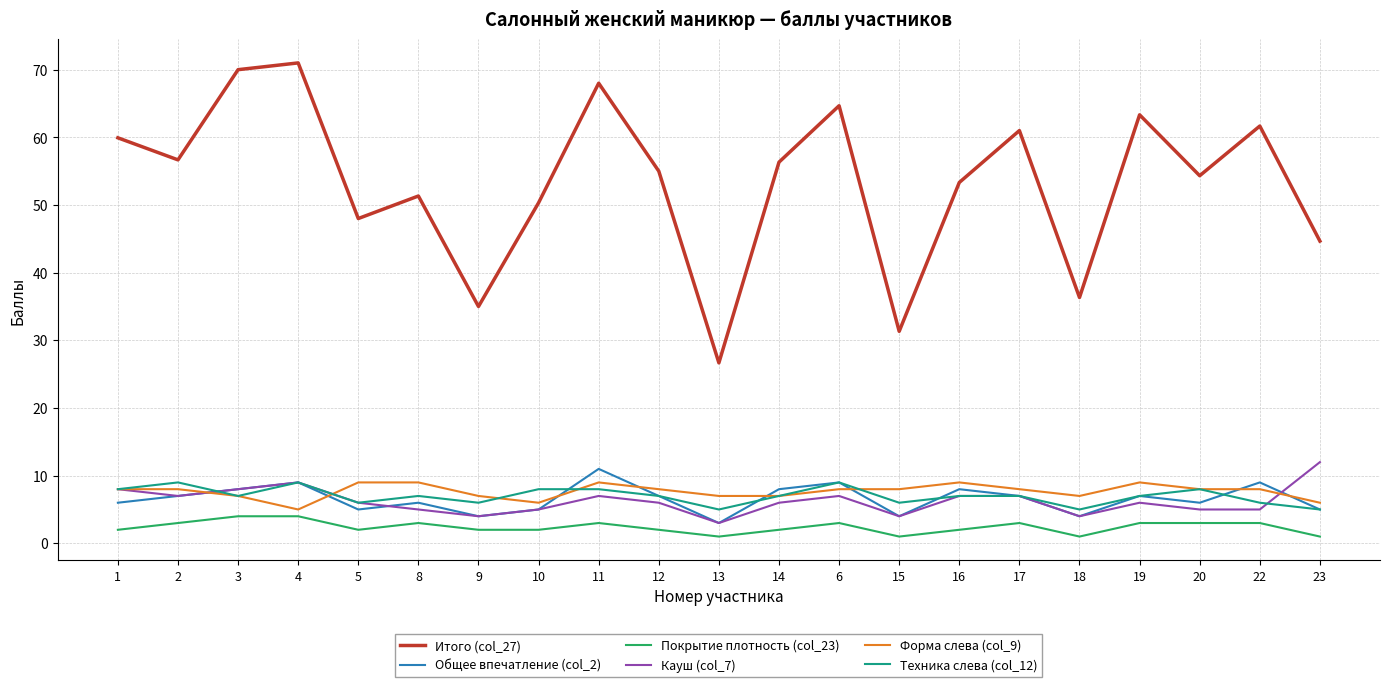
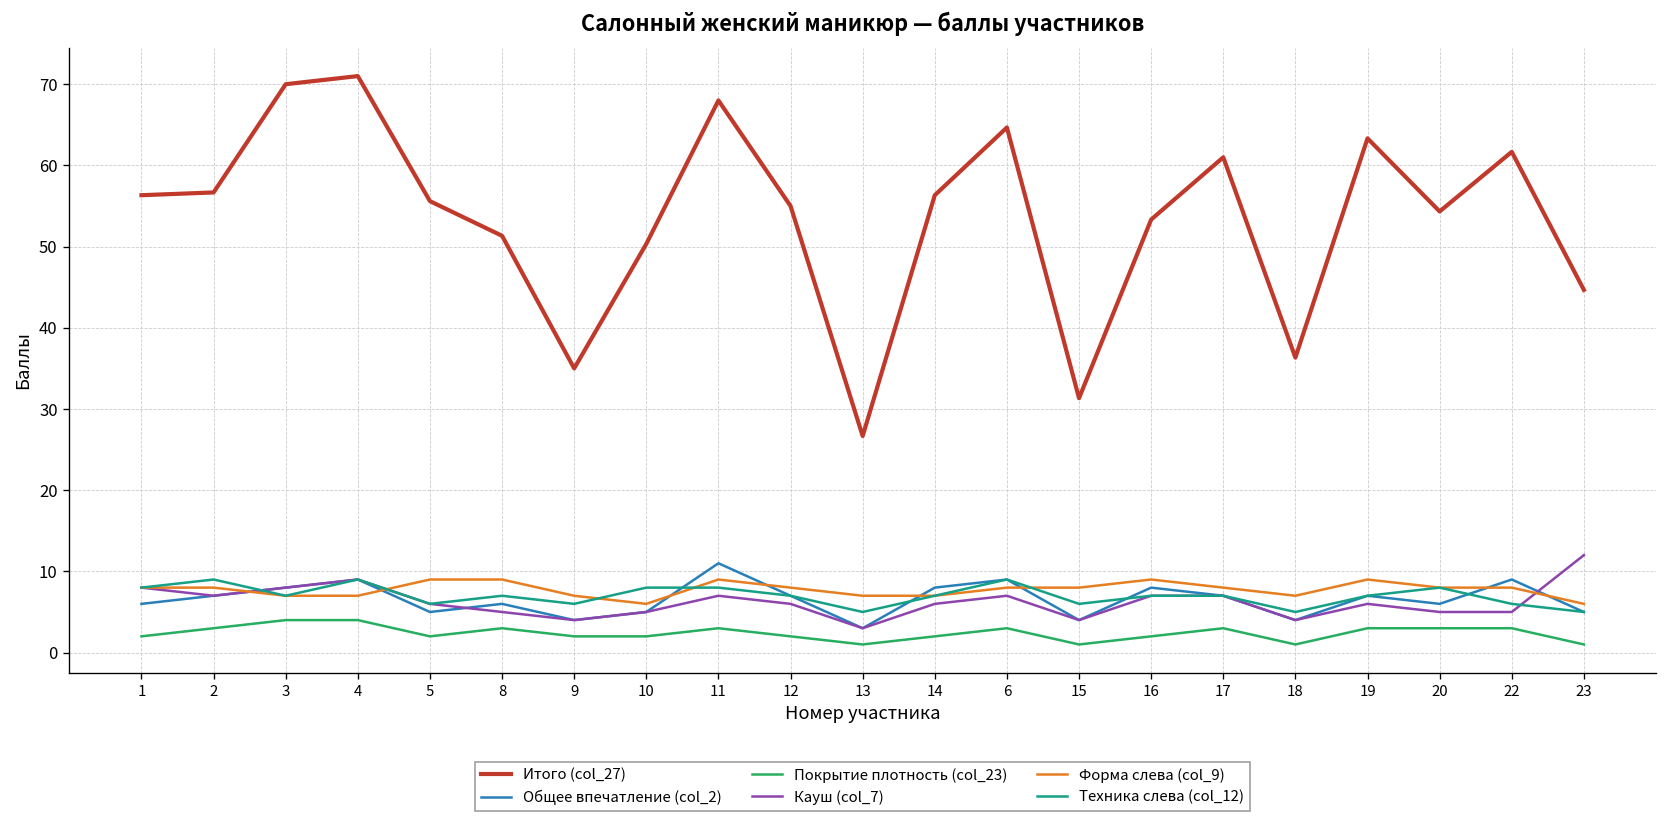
Итого (col_27), 1: 60 -> 56
Форма слева (col_9), 4: 5 -> 7
Итого (col_27), 5: 48 -> 56
